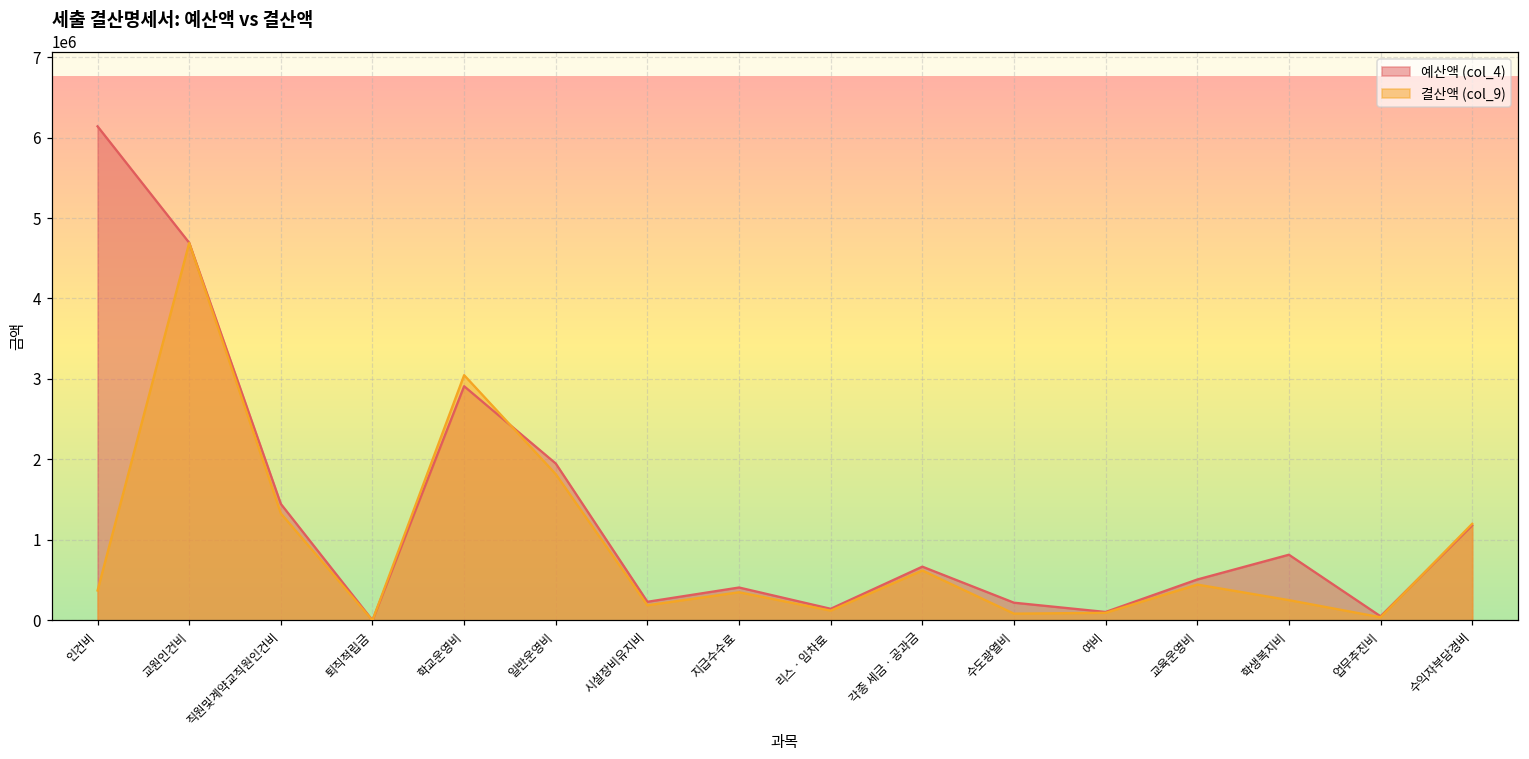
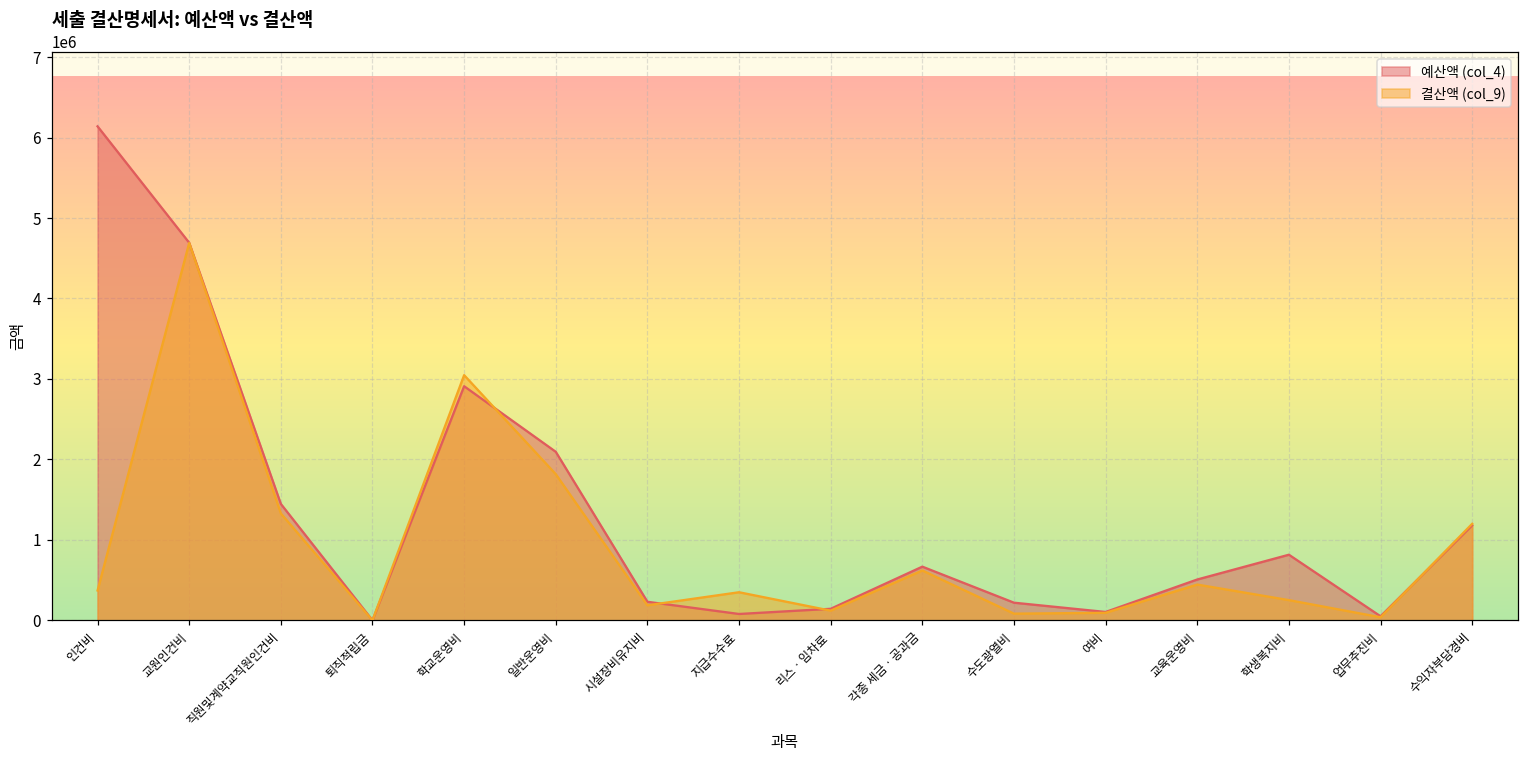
예산액 (col_4), 일반운영비: 1900000 -> 2100000
예산액 (col_4), 지급수수료: 400000 -> 100000
